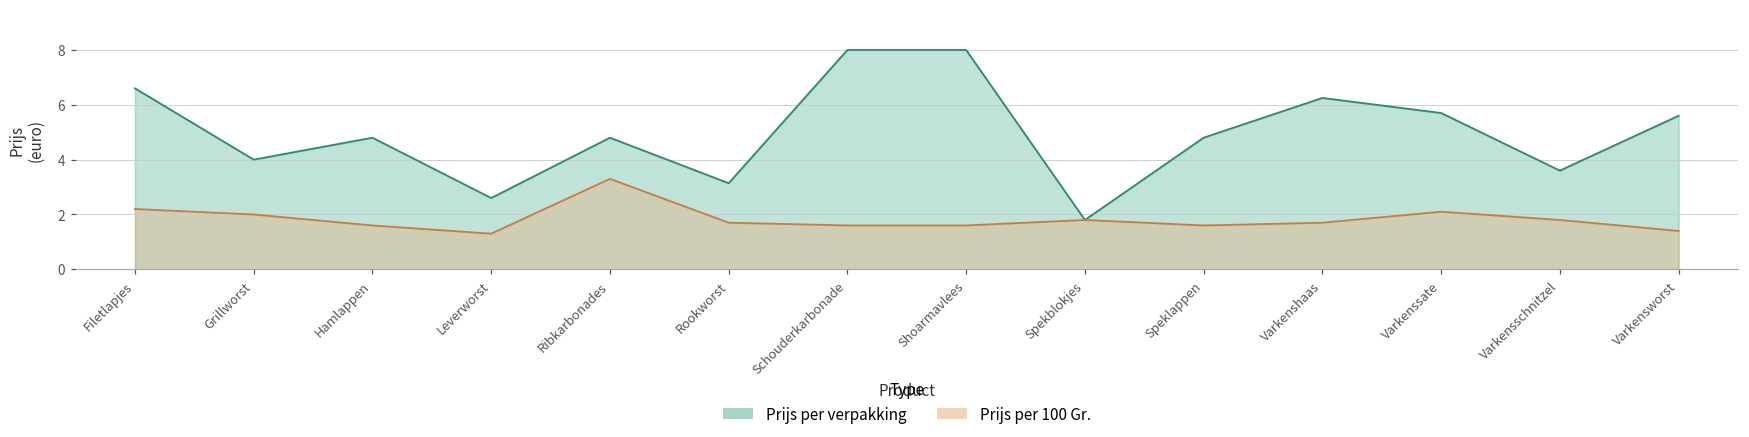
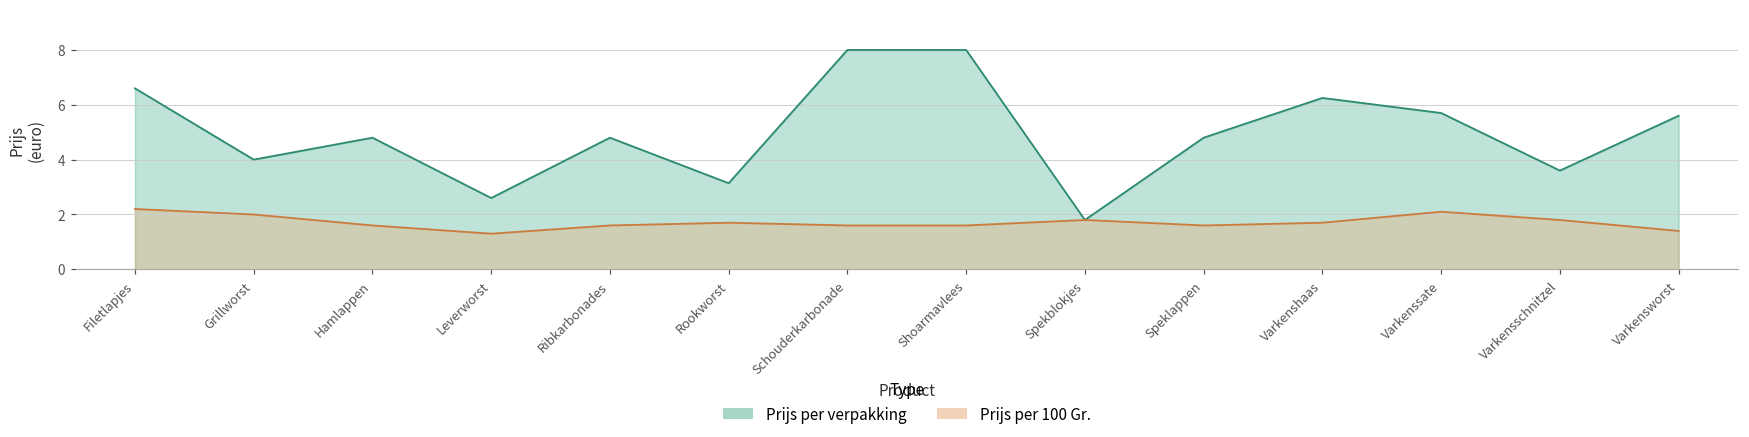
Prijs per 100 Gr., Ribkarbonades: 3.3 -> 1.6
